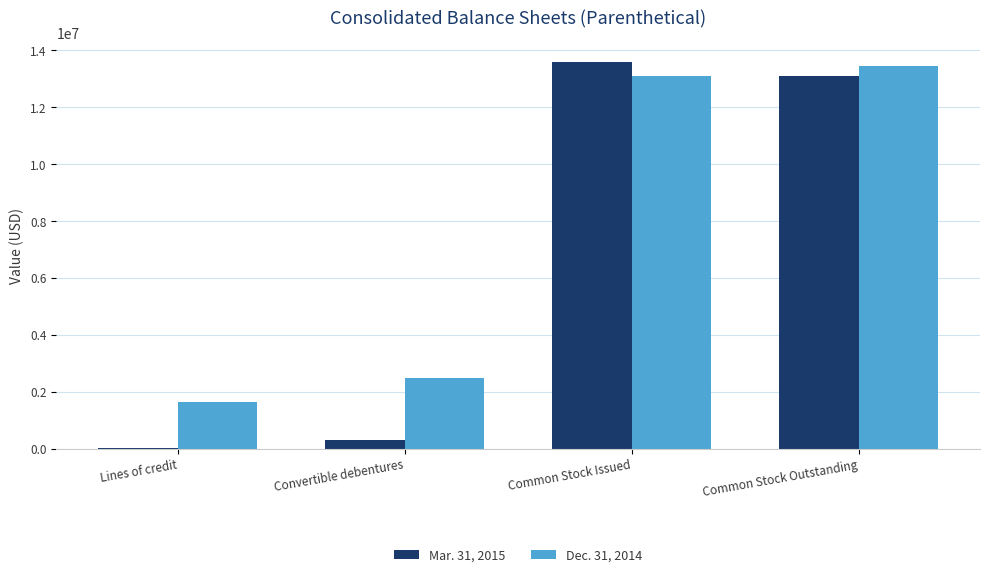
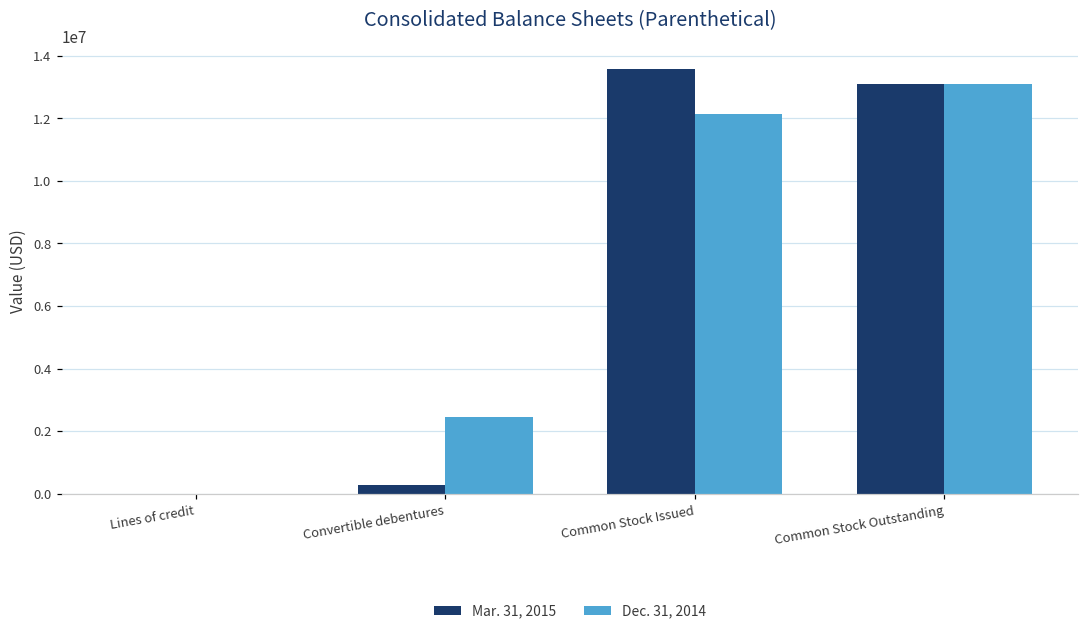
Dec. 31, 2014, Lines of credit: 1600000 -> 0
Dec. 31, 2014, Common Stock Issued: 13100000 -> 12200000
Dec. 31, 2014, Common Stock Outstanding: 13400000 -> 13100000
